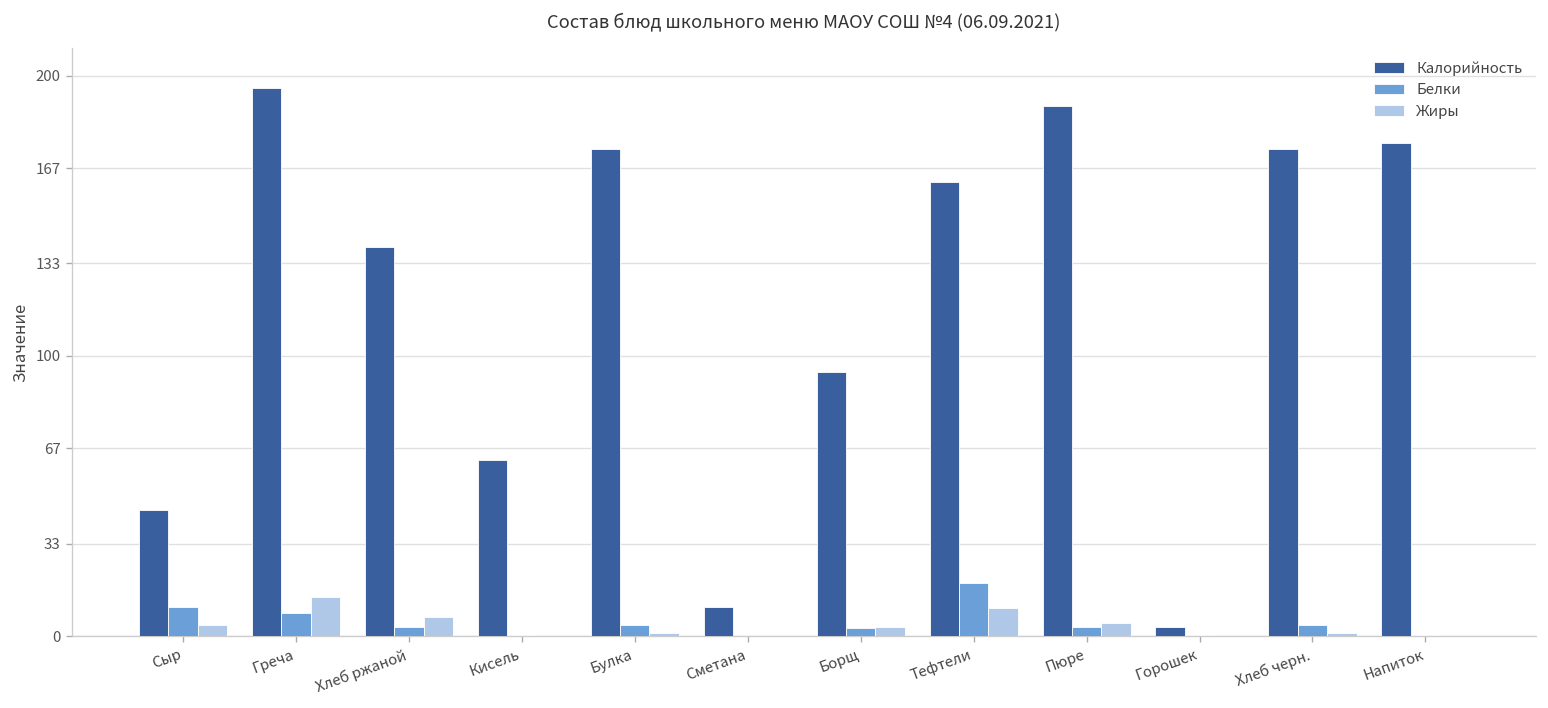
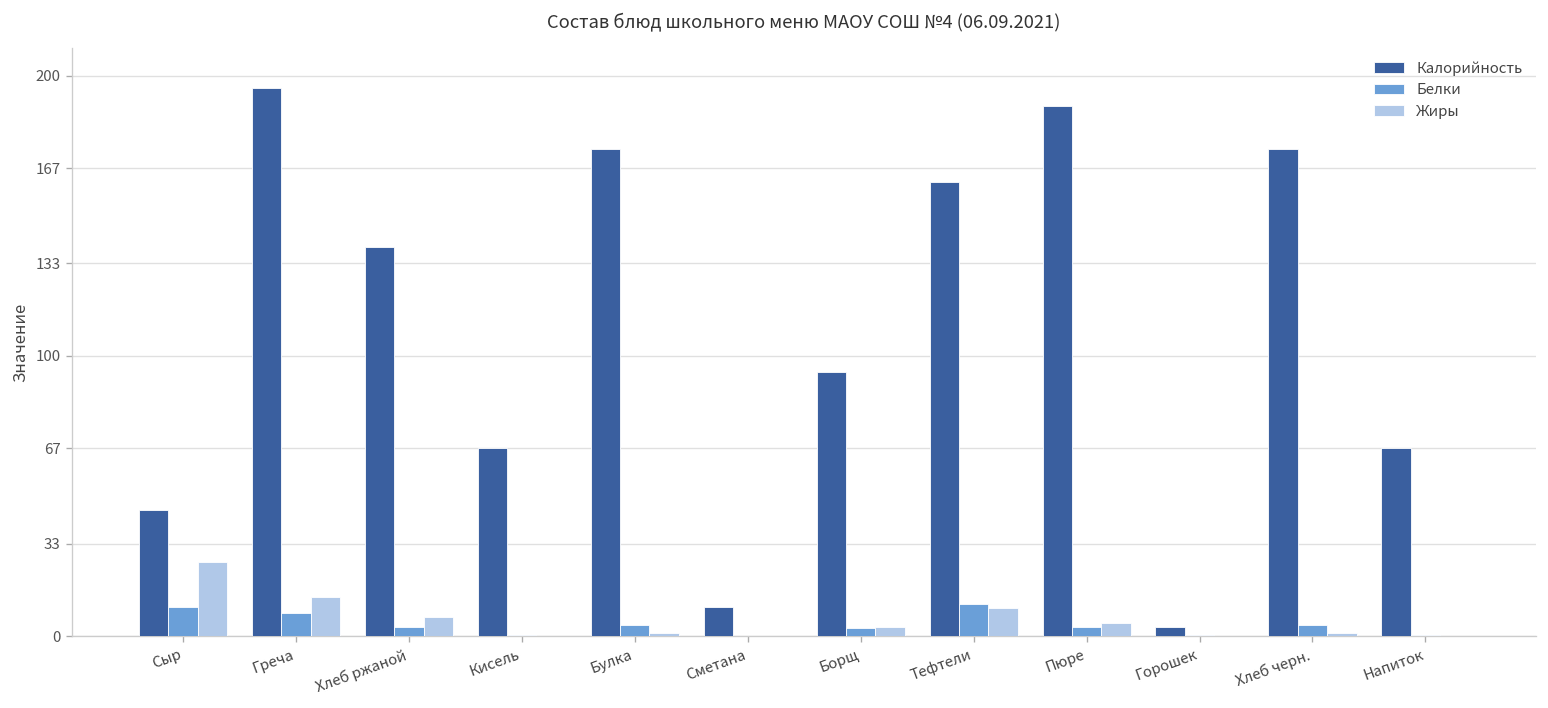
Жиры, Сыр: 4 -> 26
Калорийность, Кисель: 63 -> 67
Белки, Тефтели: 19 -> 12
Калорийность, Напиток: 176 -> 67
